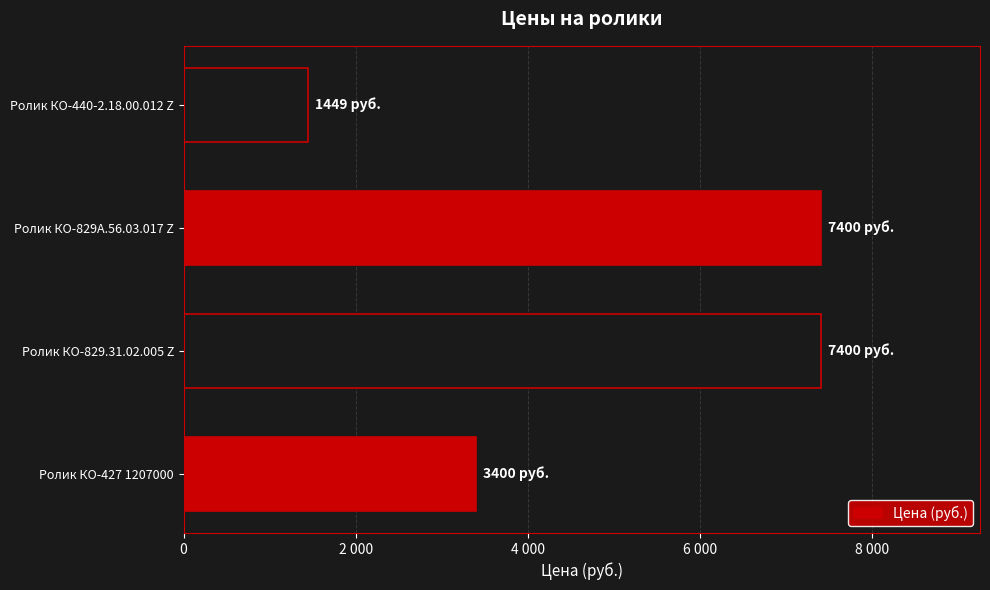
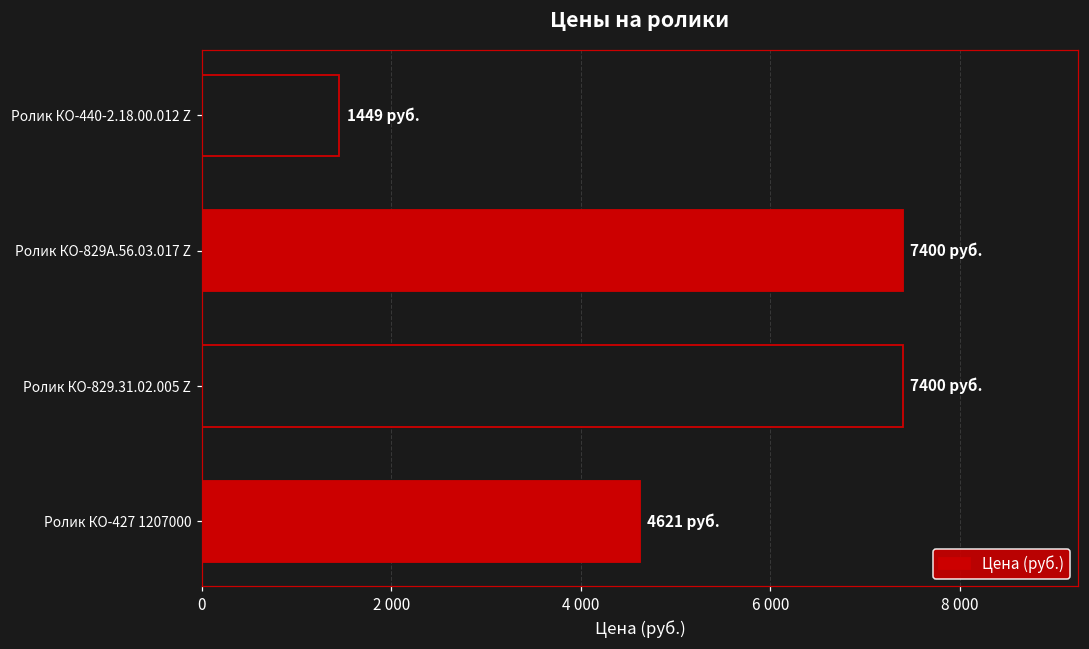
Ролик КО-427 1207000: 3400 -> 4621
